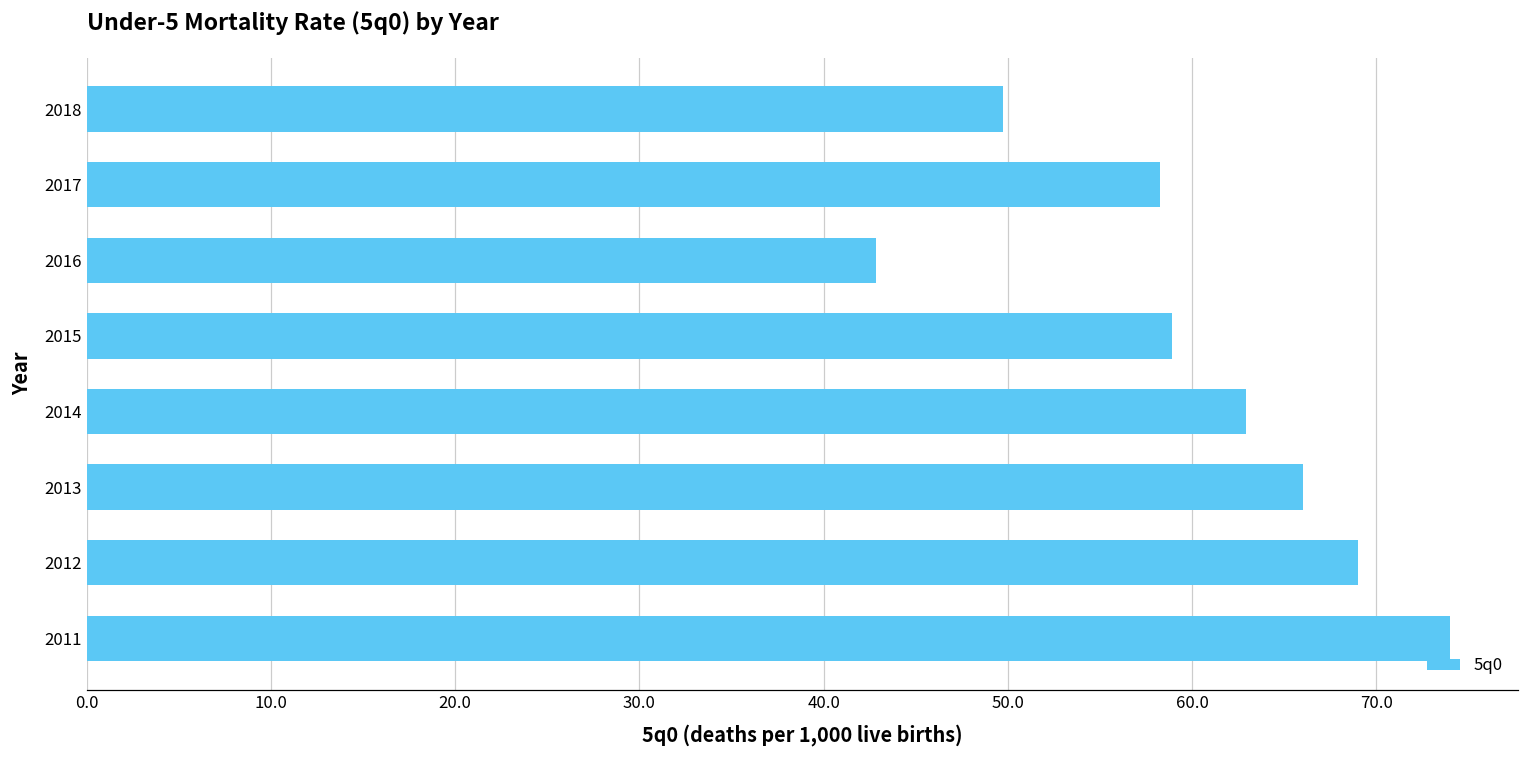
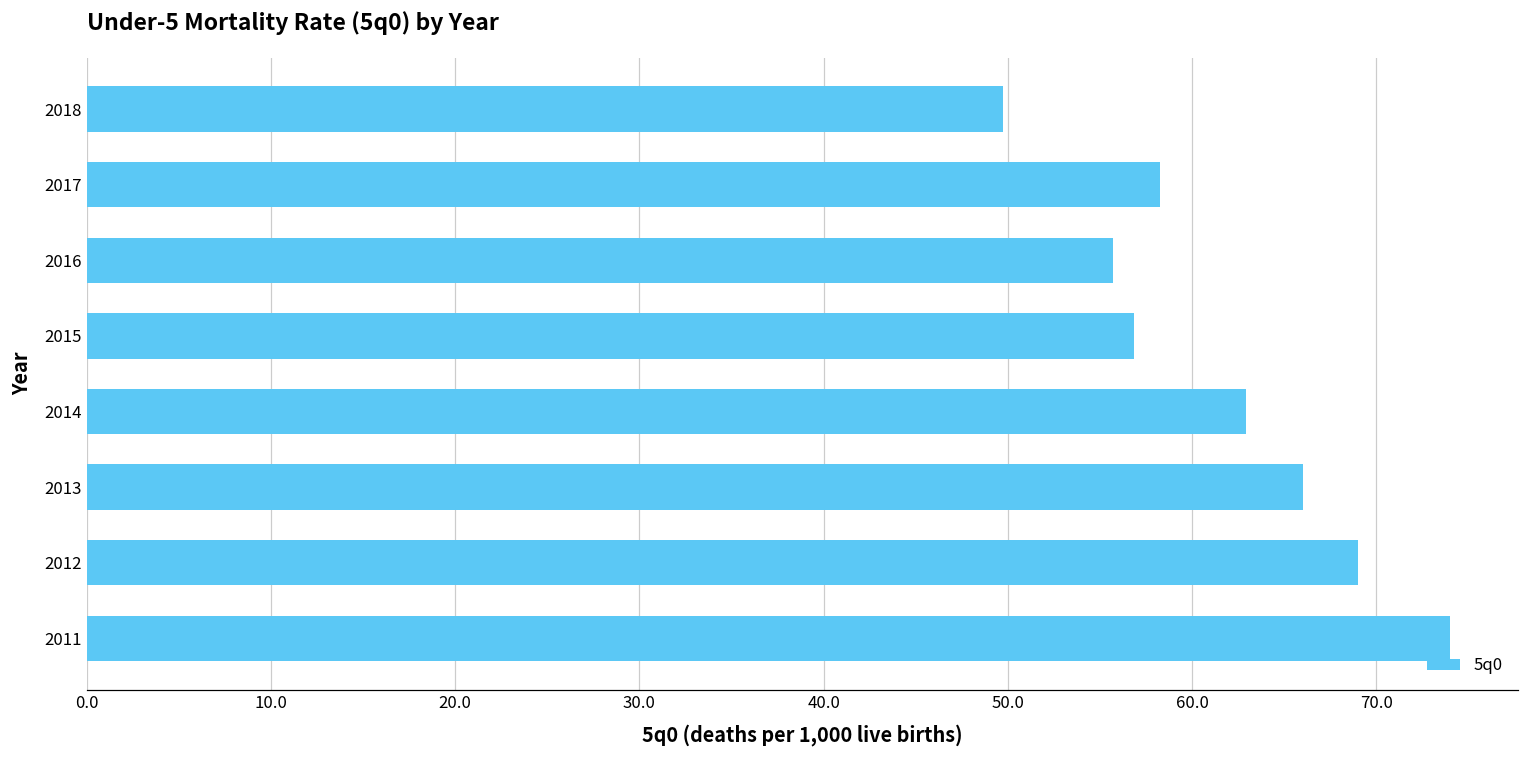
2016: 42.9 -> 55.7
2015: 58.9 -> 56.9
